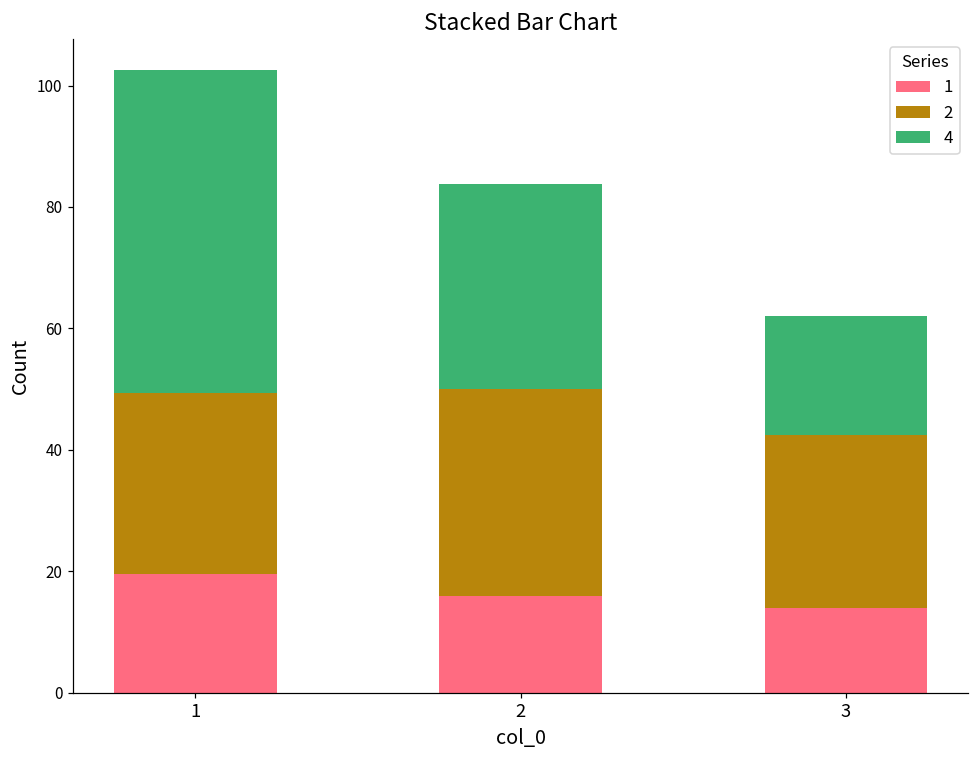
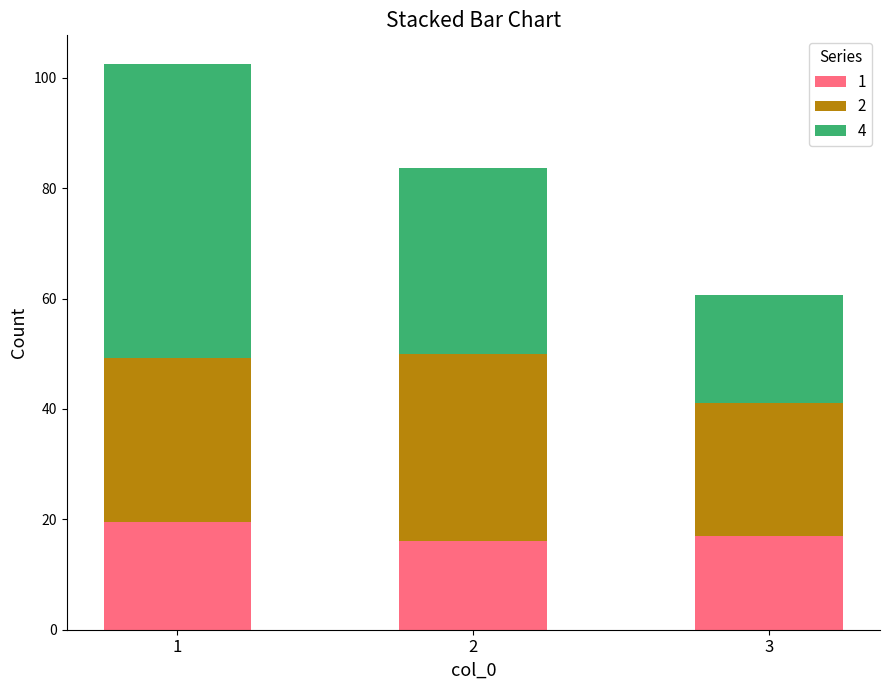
1, 3: 14 -> 17
2, 3: 28 -> 24
